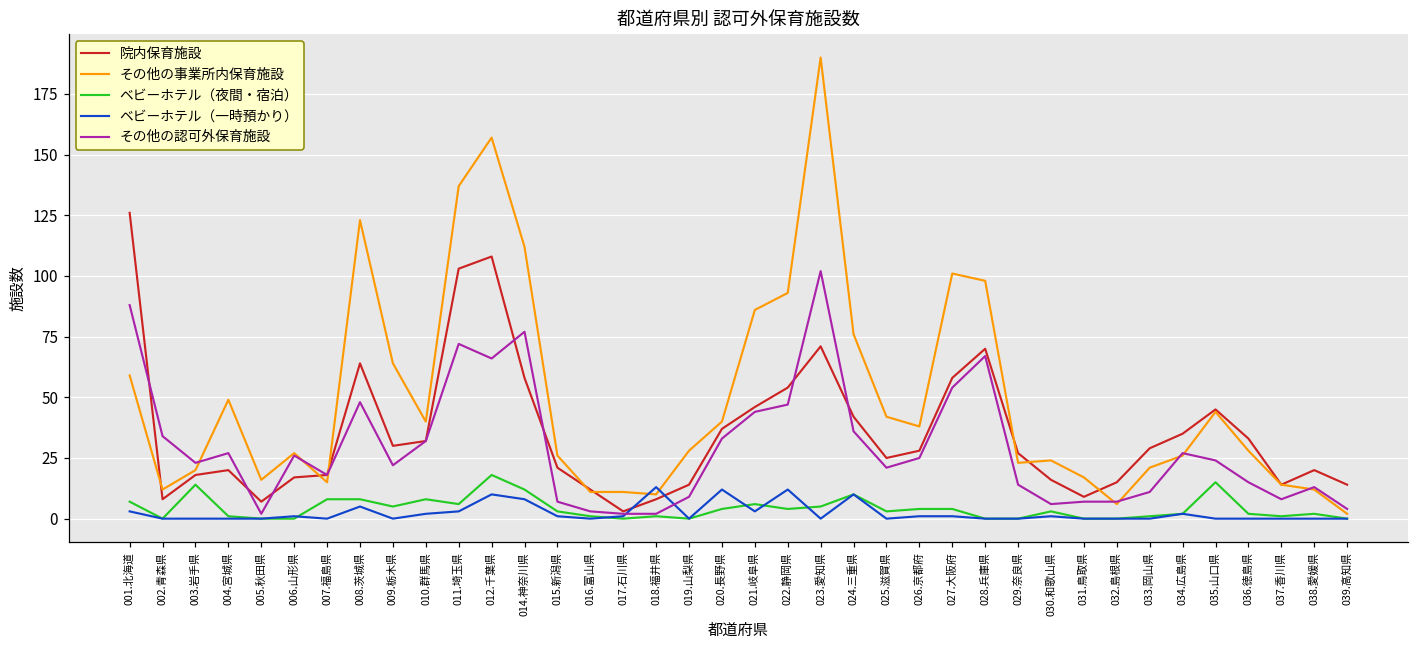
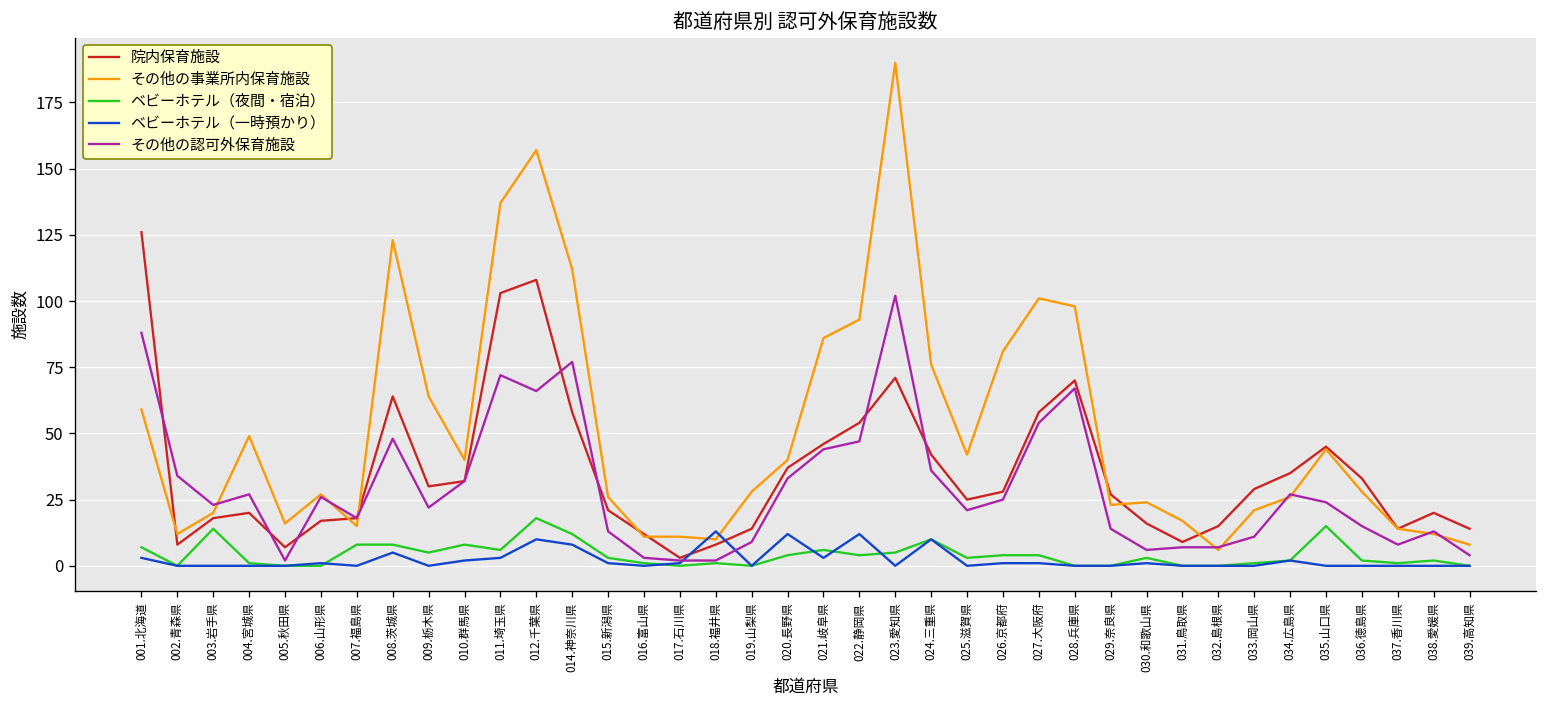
その他の認可外保育施設, 015.新潟県: 7 -> 13
その他の事業所内保育施設, 026.京都府: 38 -> 81
その他の事業所内保育施設, 039.高知県: 2 -> 8
